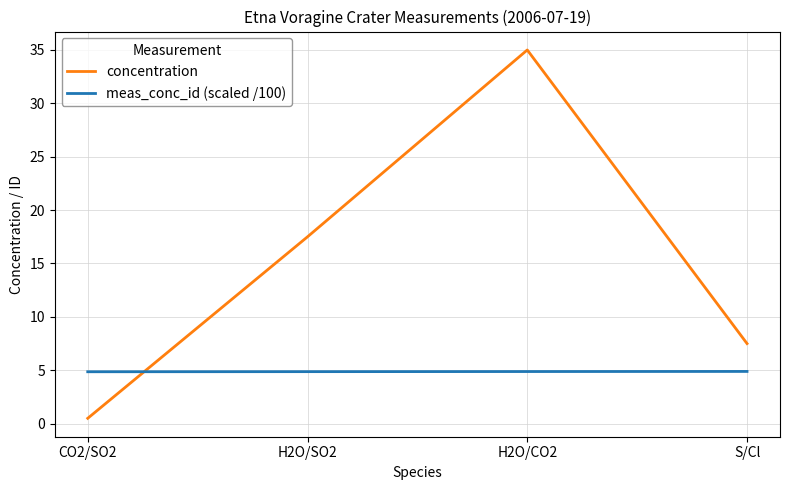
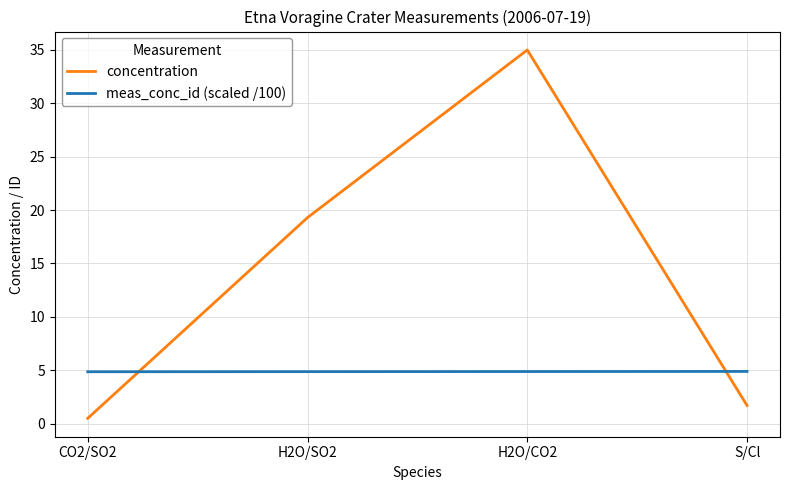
concentration, H2O/SO2: 17.5 -> 19.3
concentration, S/Cl: 7.5 -> 1.7
